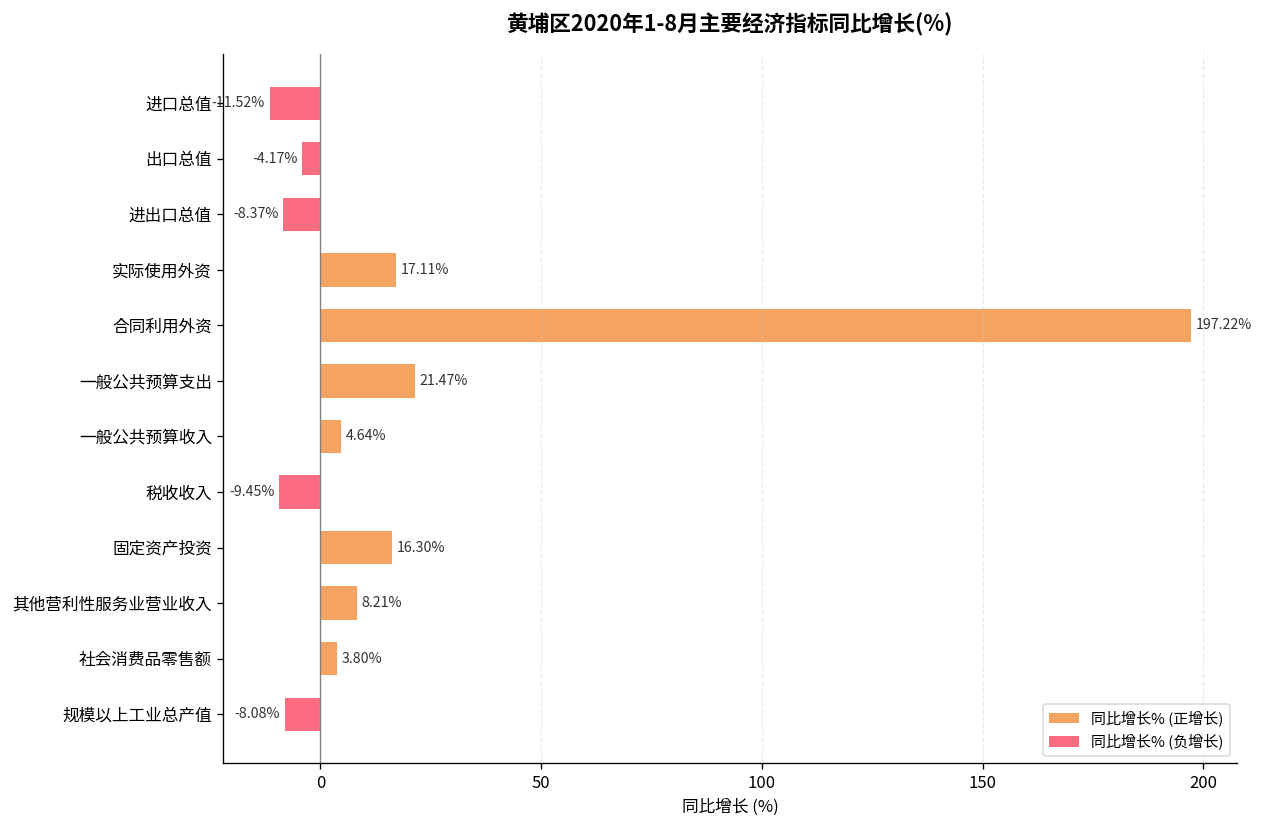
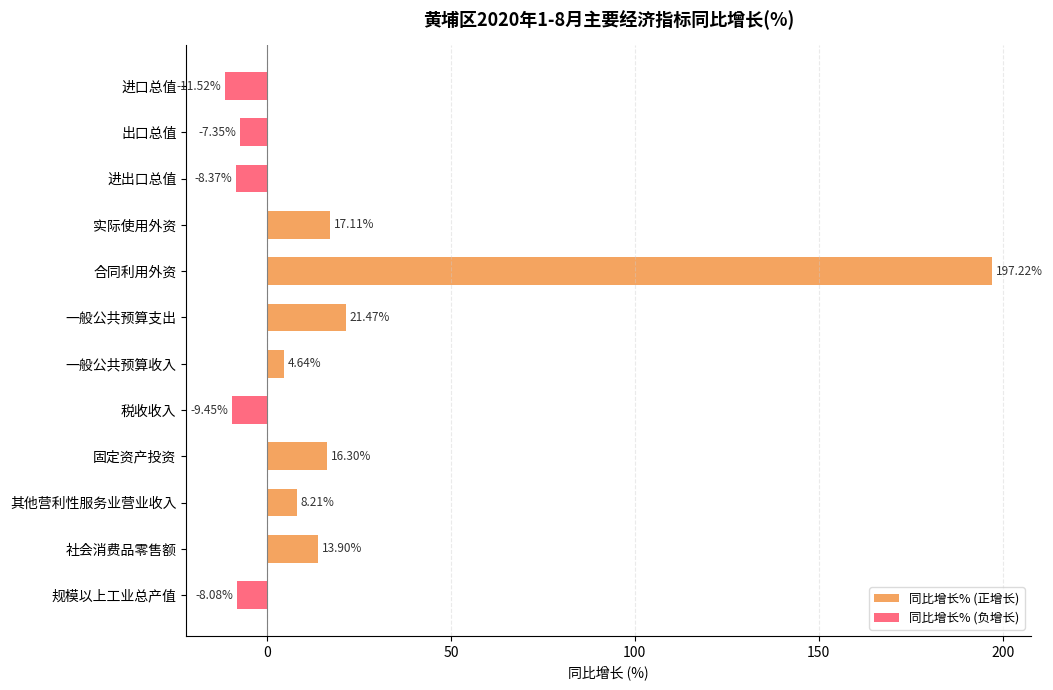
同比增长% (负增长), 出口总值: -4.17% -> -7.35%
同比增长% (正增长), 社会消费品零售额: 3.80% -> 13.90%
